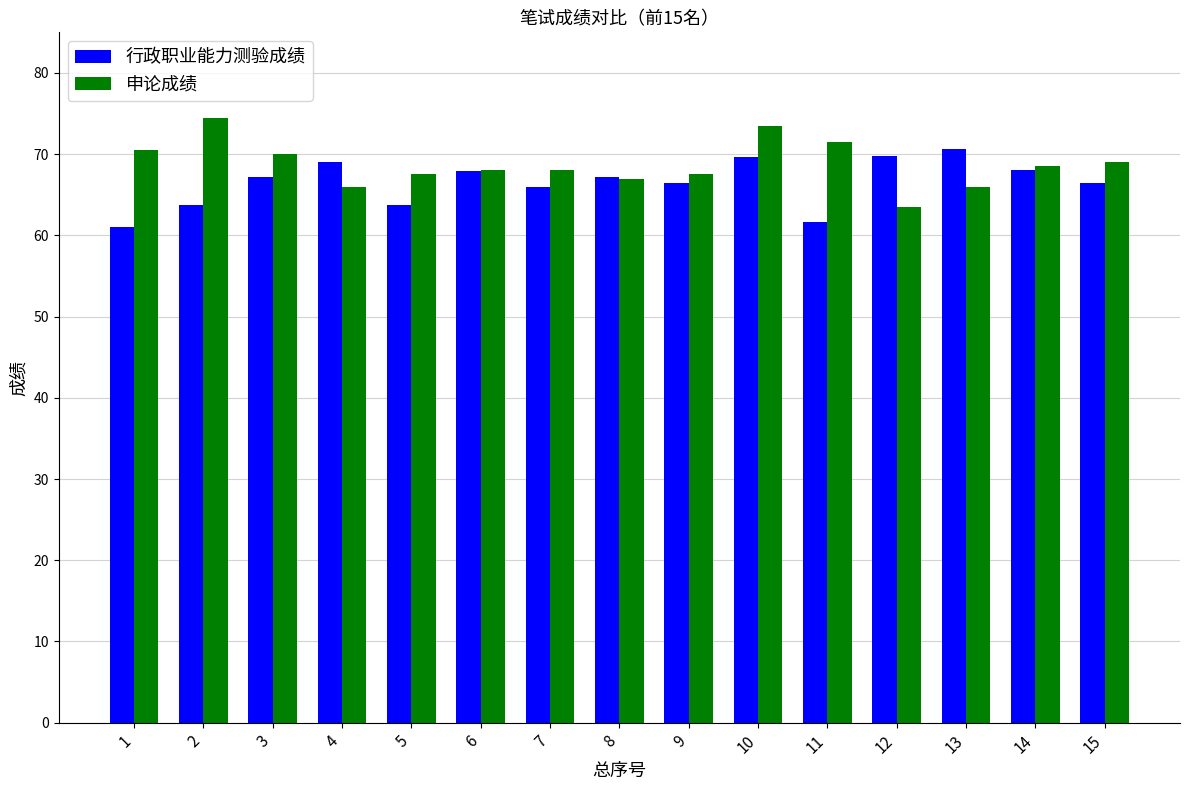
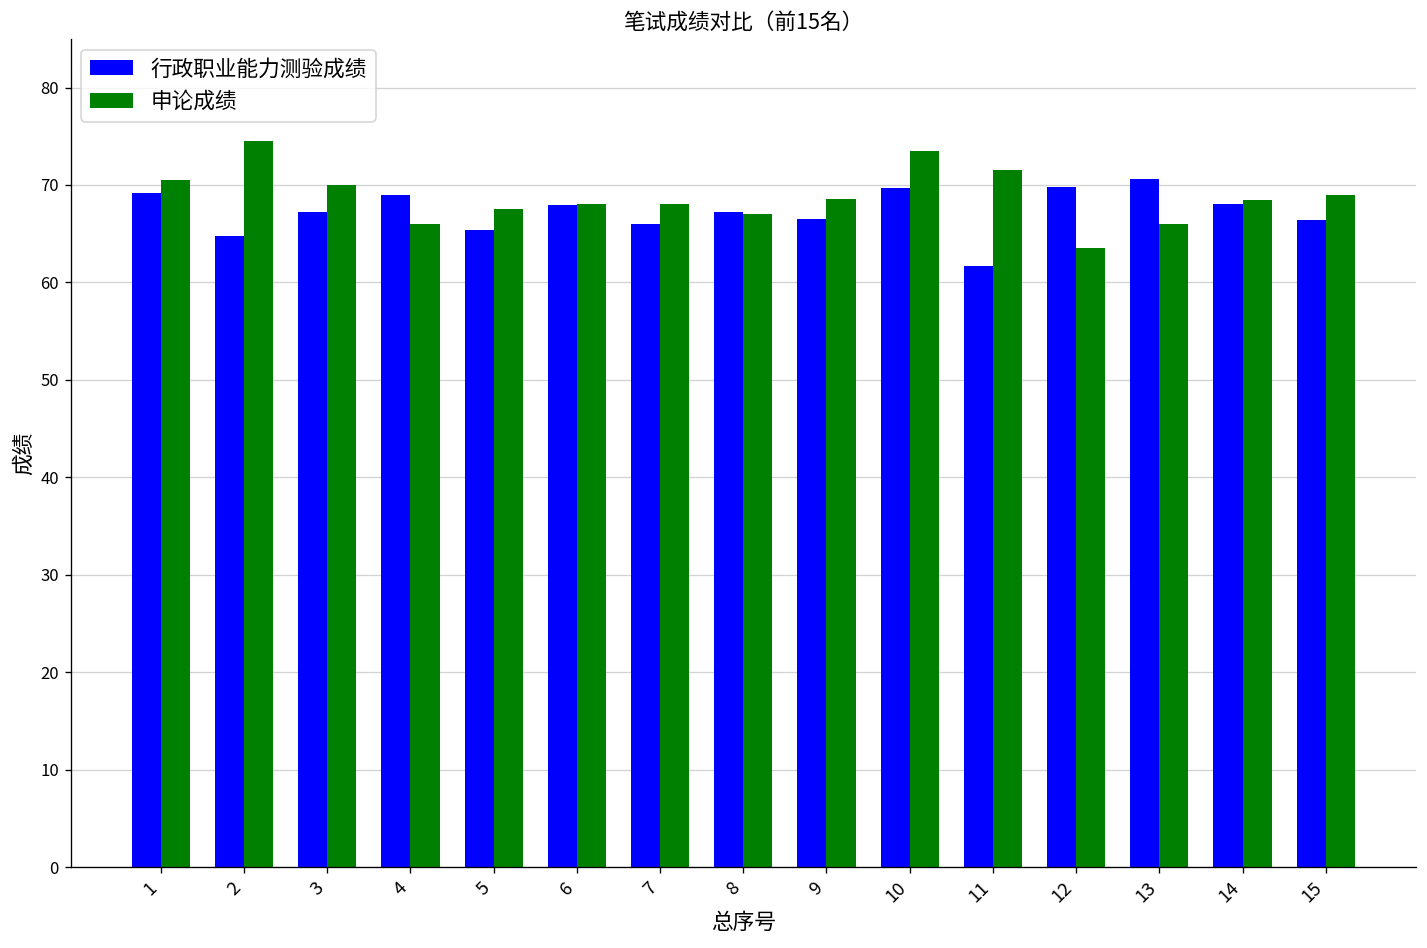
行政职业能力测验成绩, 1: 61 -> 69
行政职业能力测验成绩, 2: 64 -> 65
行政职业能力测验成绩, 5: 64 -> 65
申论成绩, 9: 68 -> 69
